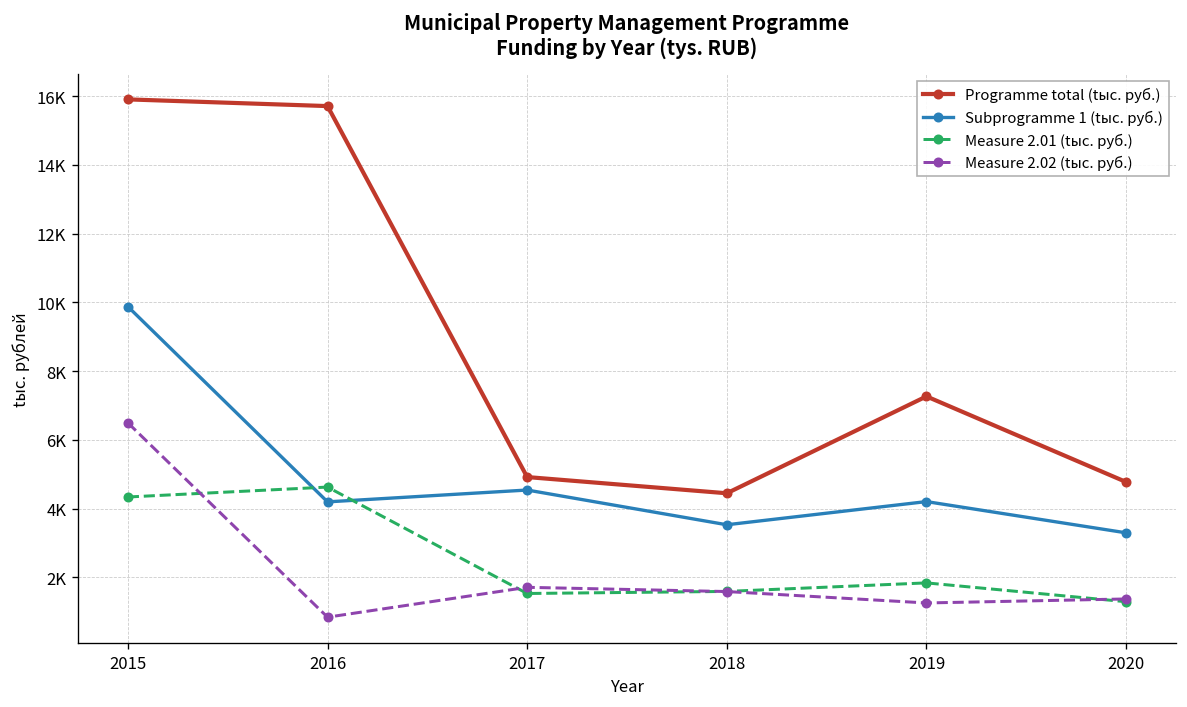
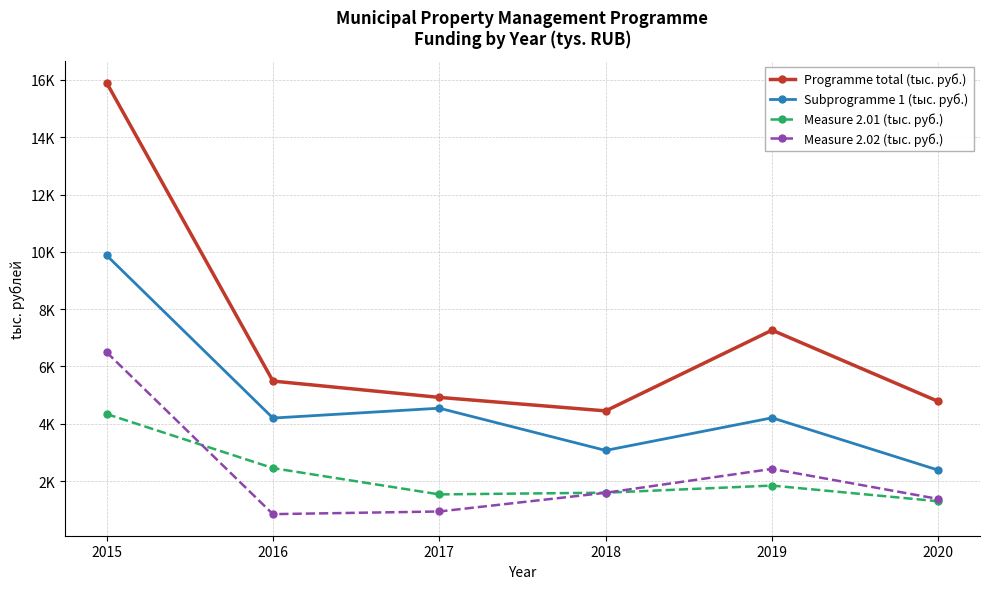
Programme total (tыс. руб.), 2016: 15700 -> 5500
Measure 2.01 (tыс. руб.), 2016: 4600 -> 2500
Measure 2.02 (tыс. руб.), 2017: 1700 -> 900
Subprogramme 1 (tыс. руб.), 2018: 3500 -> 3100
Measure 2.02 (tыс. руб.), 2019: 1300 -> 2400
Subprogramme 1 (tыс. руб.), 2020: 3300 -> 2400
